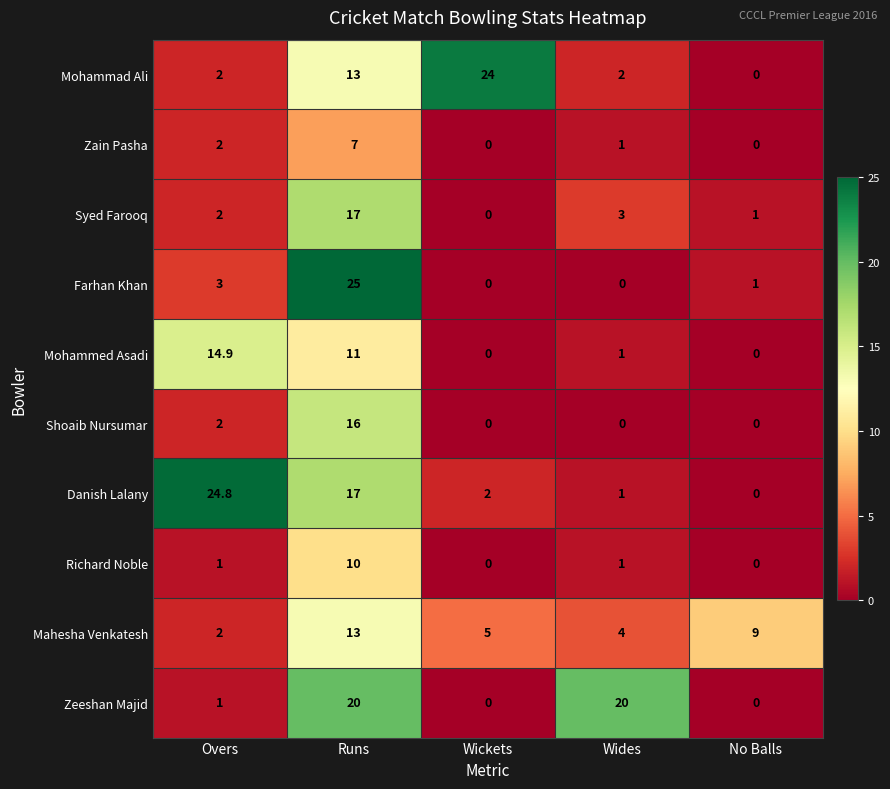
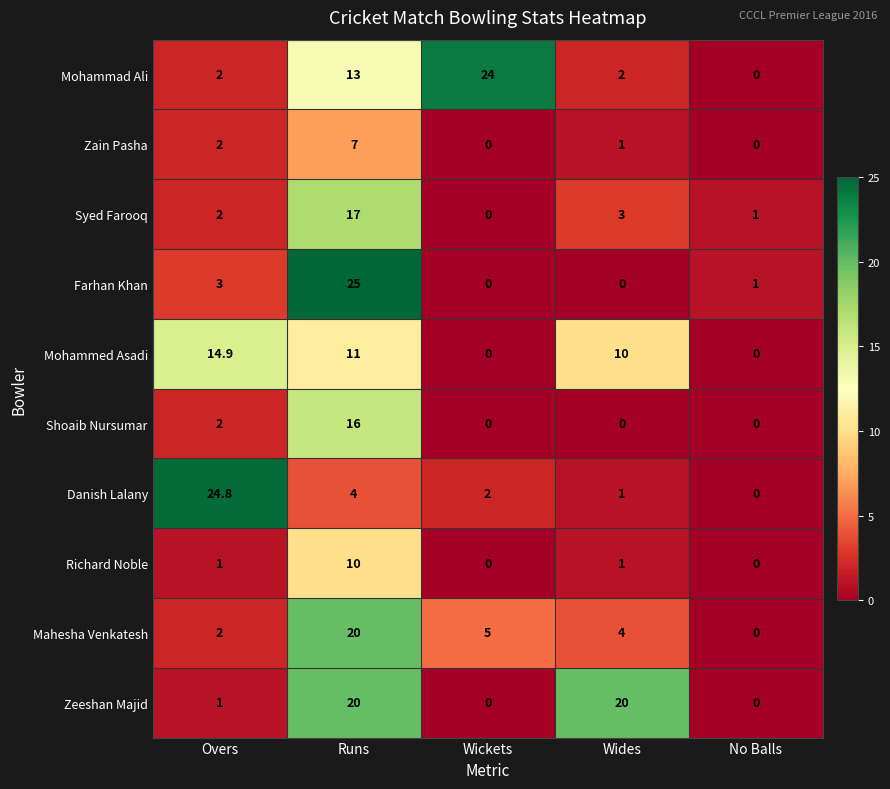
Mohammed Asadi, Wides: 1 -> 10
Danish Lalany, Runs: 17 -> 4
Mahesha Venkatesh, Runs: 13 -> 20
Mahesha Venkatesh, No Balls: 9 -> 0
